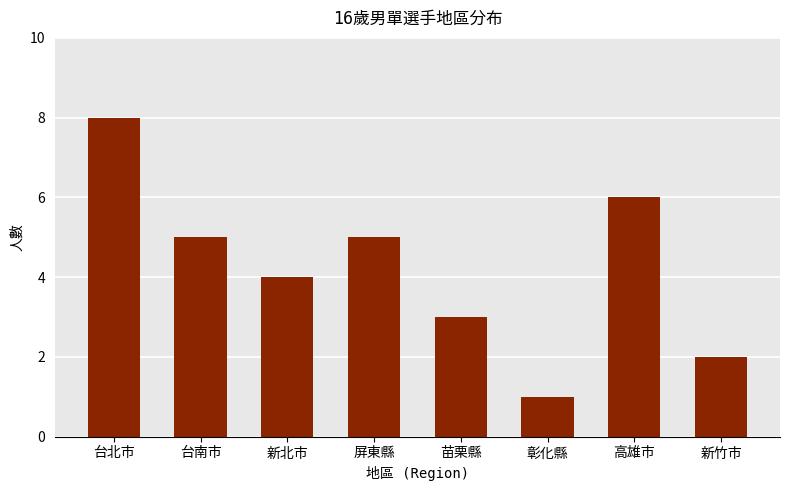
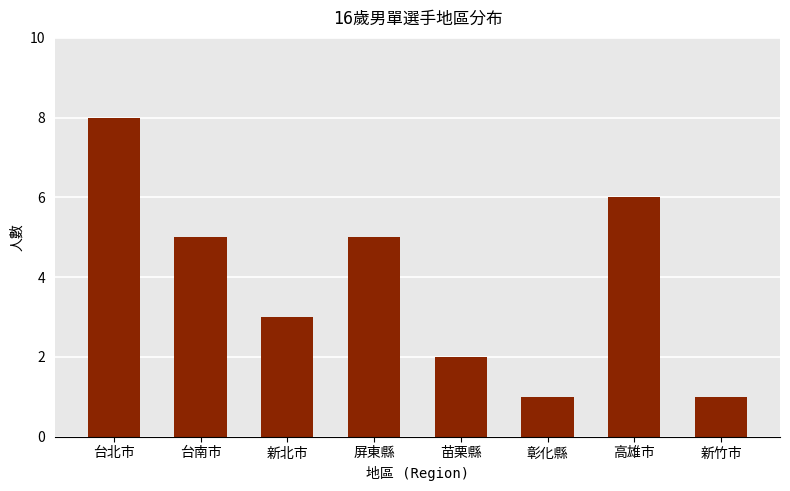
新北市: 4 -> 3
苗栗縣: 3 -> 2
新竹市: 2 -> 1
